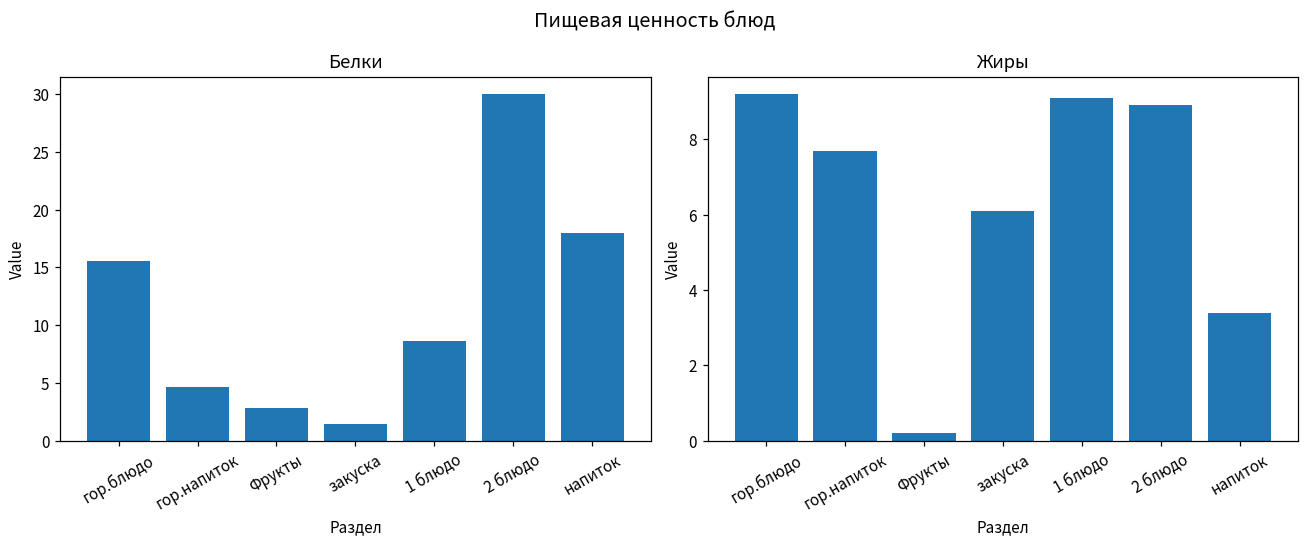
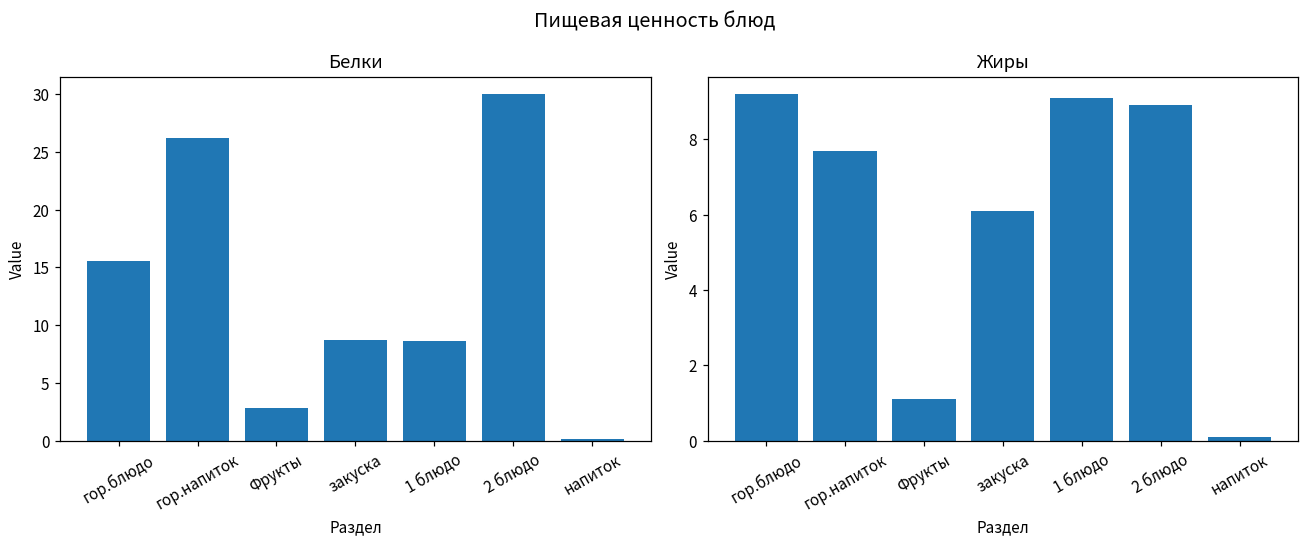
Белки, гор.напиток: 4.7 -> 26.2
Белки, закуска: 1.5 -> 8.7
Белки, напиток: 18.0 -> 0.2
Жиры, Фрукты: 0.2 -> 1.1
Жиры, напиток: 3.4 -> 0.1
